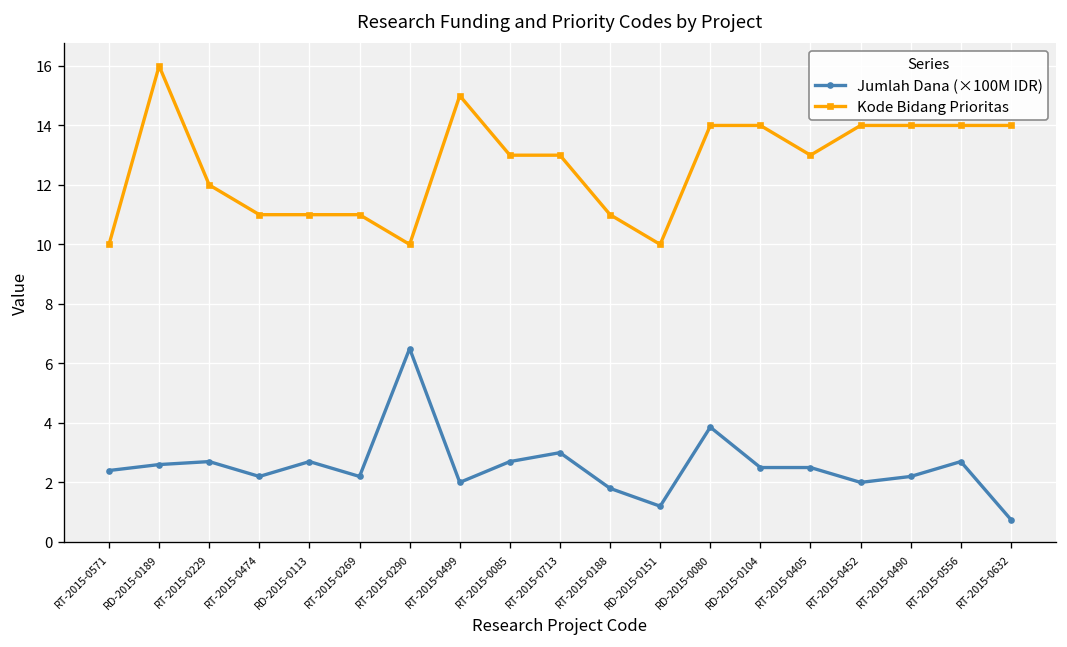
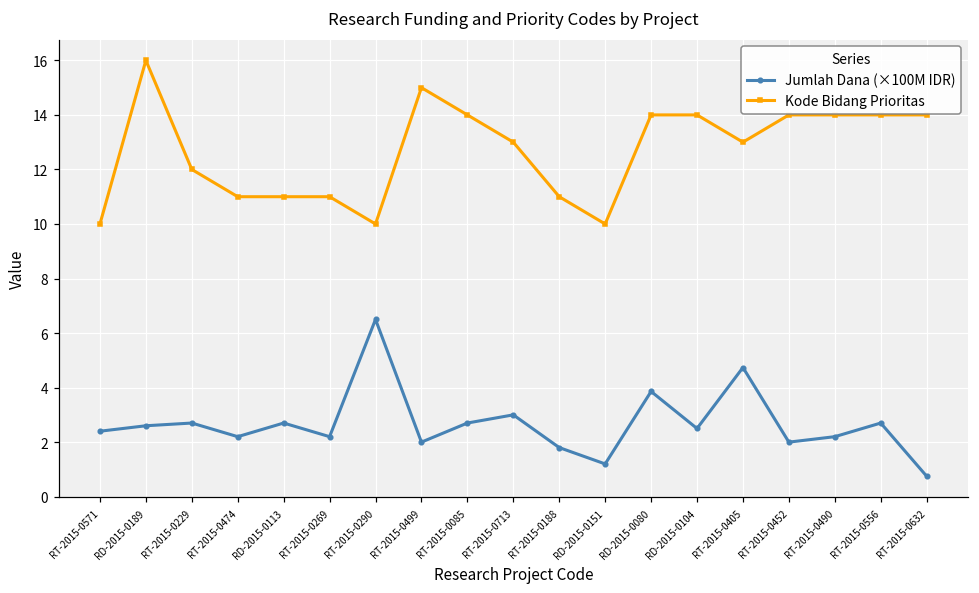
Kode Bidang Prioritas, RT-2015-0085: 13 -> 14
Jumlah Dana (×100M IDR), RT-2015-0405: 2.5 -> 4.7
